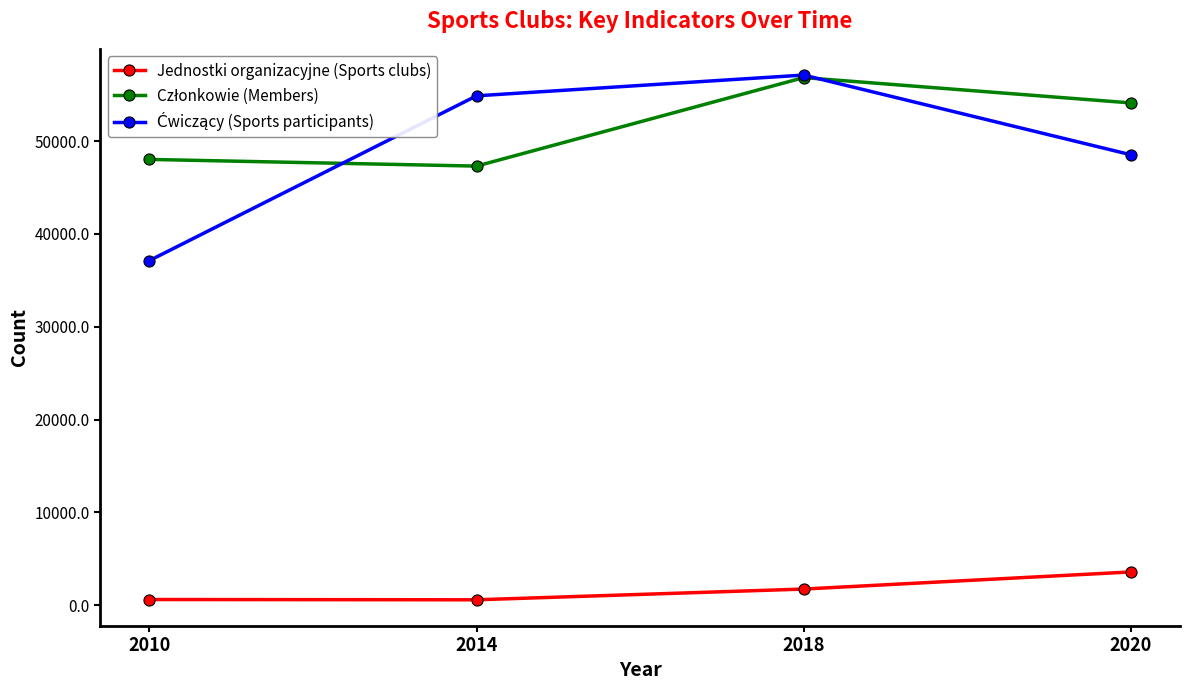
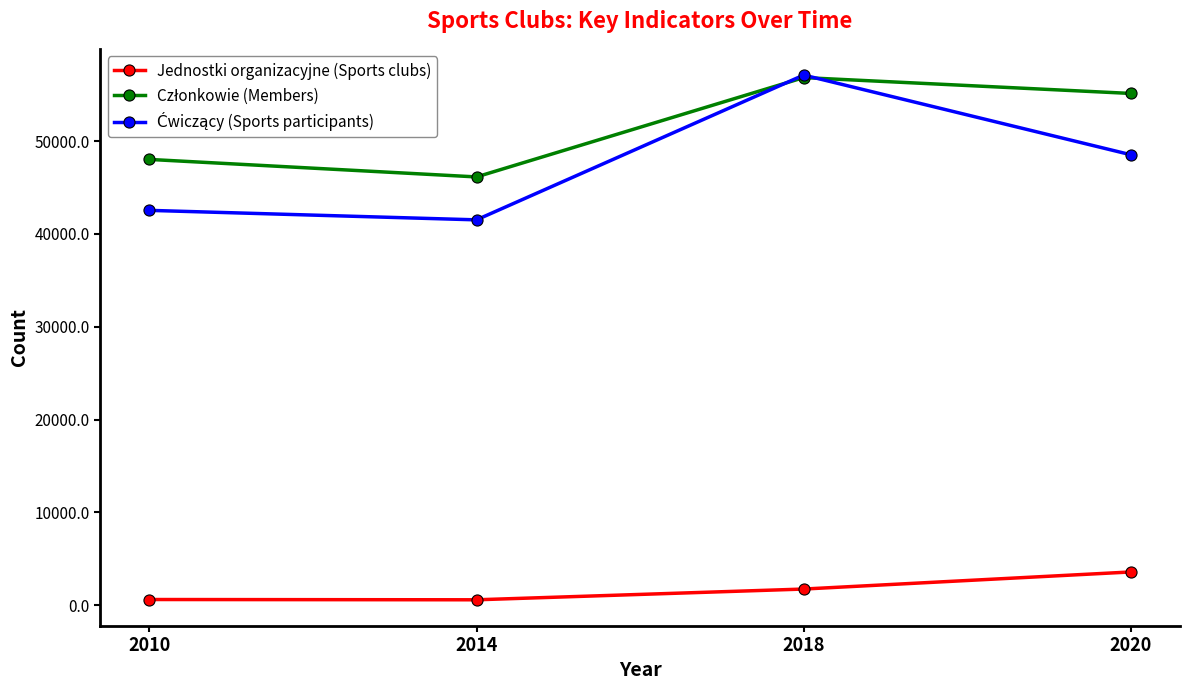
Ćwiczący (Sports participants), 2010: 37000 -> 43000
Członkowie (Members), 2014: 47000 -> 46000
Ćwiczący (Sports participants), 2014: 55000 -> 42000
Członkowie (Members), 2020: 54000 -> 55000
